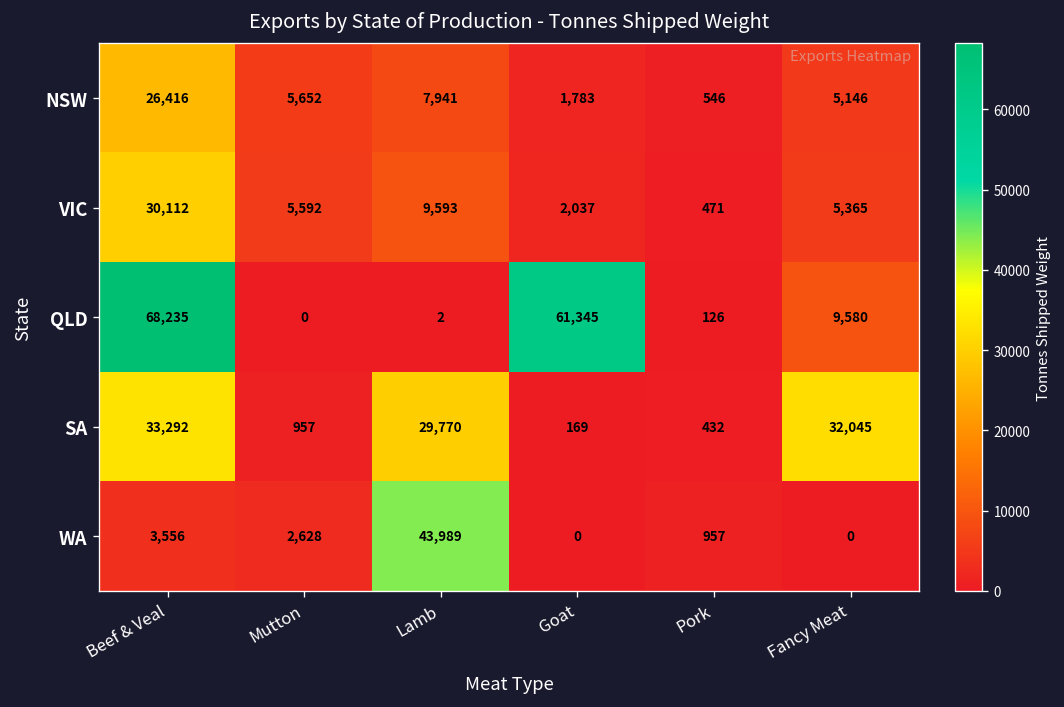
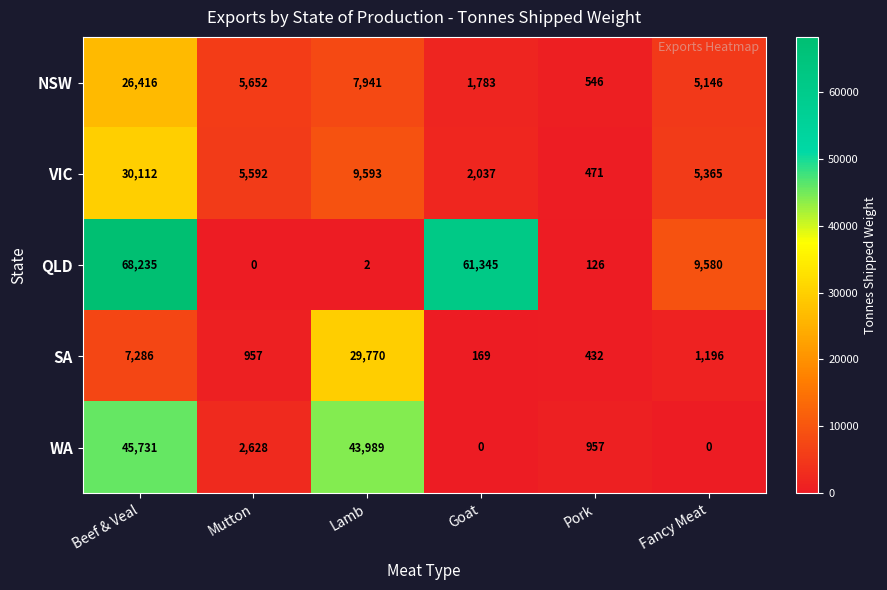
SA, Beef & Veal: 33,292 -> 7,286
SA, Fancy Meat: 32,045 -> 1,196
WA, Beef & Veal: 3,556 -> 45,731
